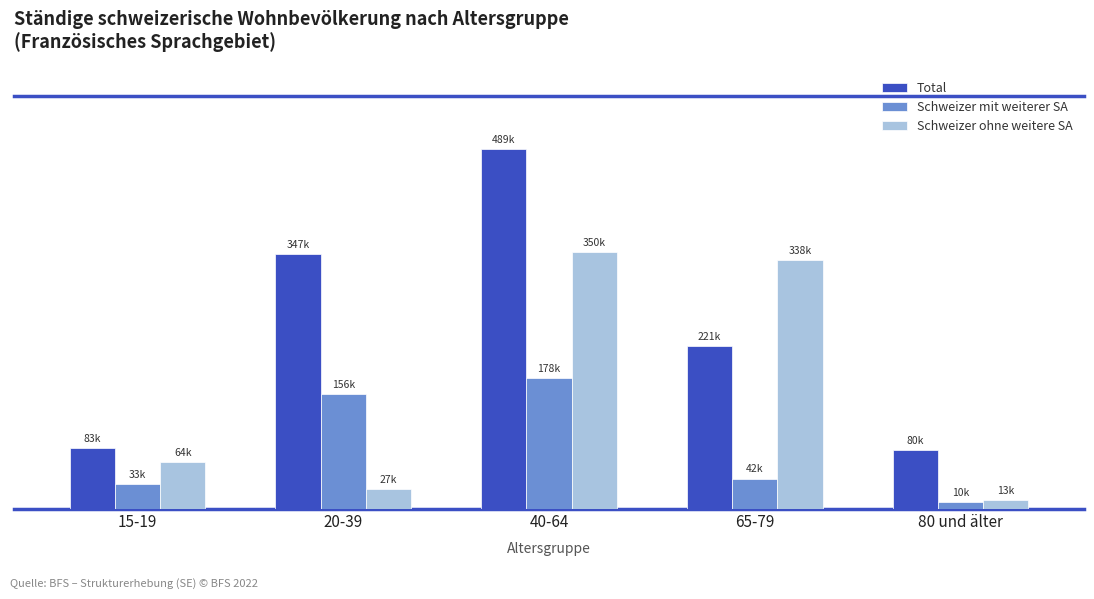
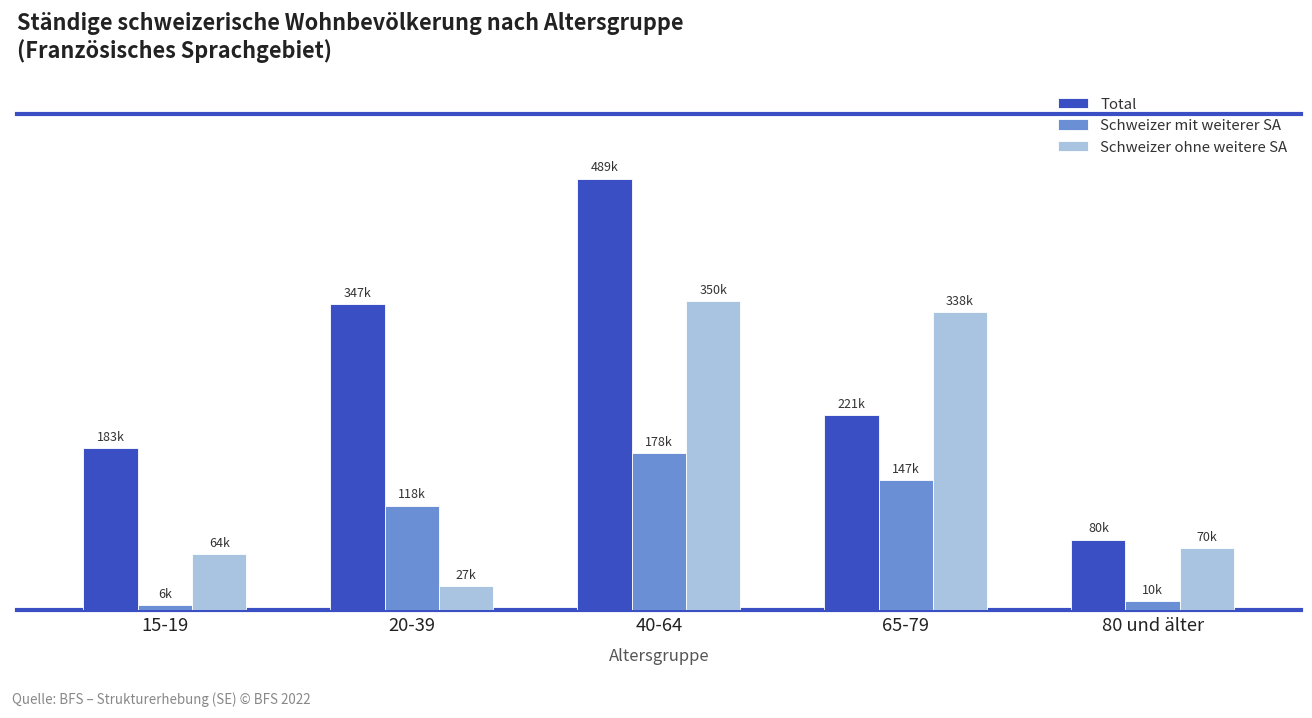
Total, 15-19: 83k -> 183k
Schweizer mit weiterer SA, 15-19: 33k -> 6k
Schweizer mit weiterer SA, 20-39: 156k -> 118k
Schweizer mit weiterer SA, 65-79: 42k -> 147k
Schweizer ohne weitere SA, 80 und älter: 13k -> 70k
